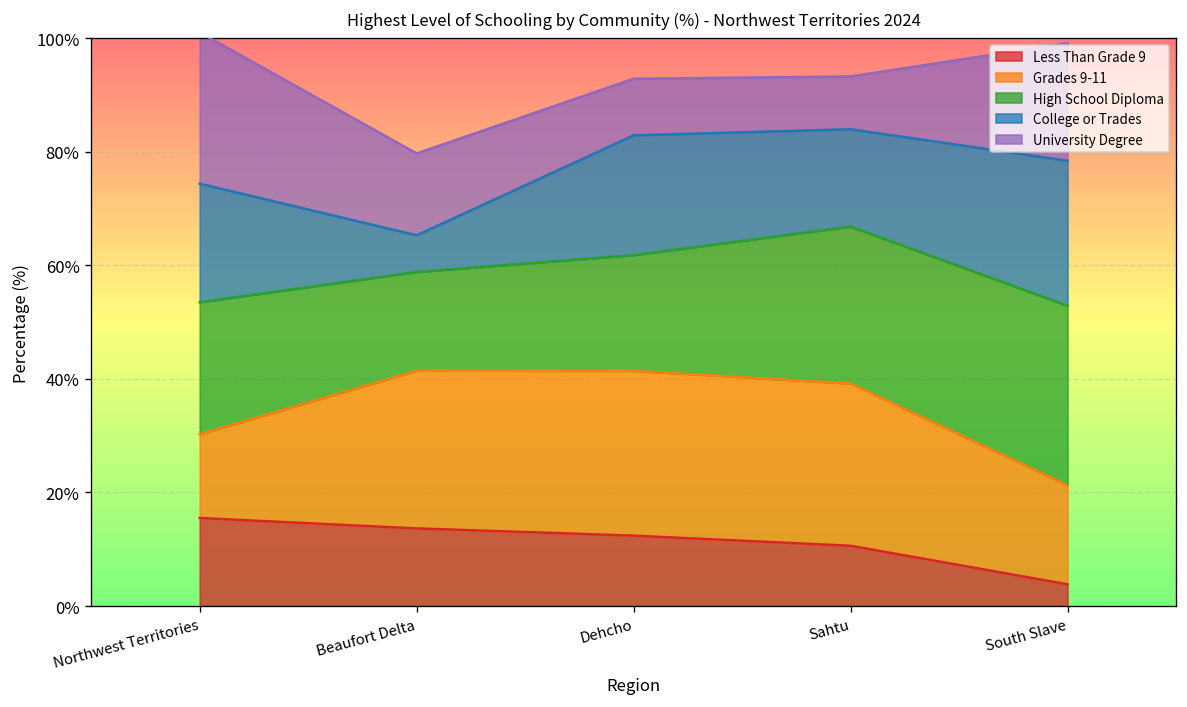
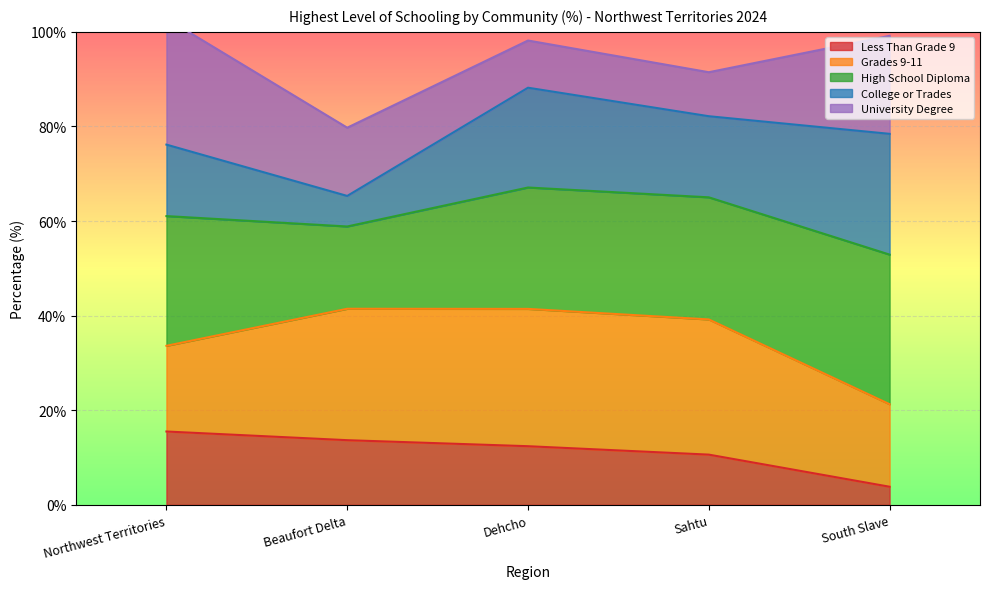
Grades 9-11, Northwest Territories: 15% -> 18%
High School Diploma, Northwest Territories: 23% -> 27%
College or Trades, Northwest Territories: 21% -> 15%
High School Diploma, Dehcho: 20% -> 26%
High School Diploma, Sahtu: 28% -> 26%
